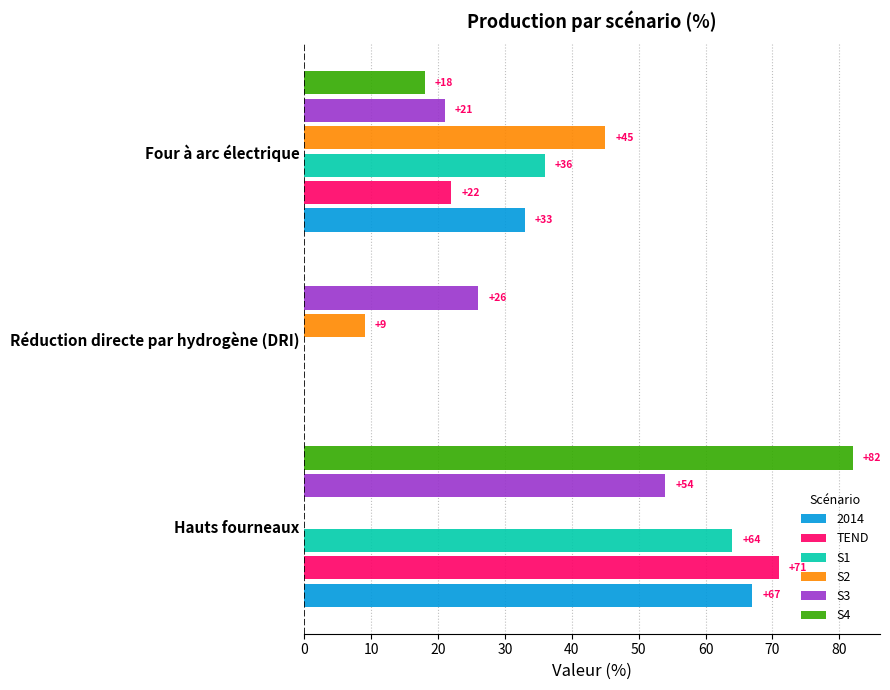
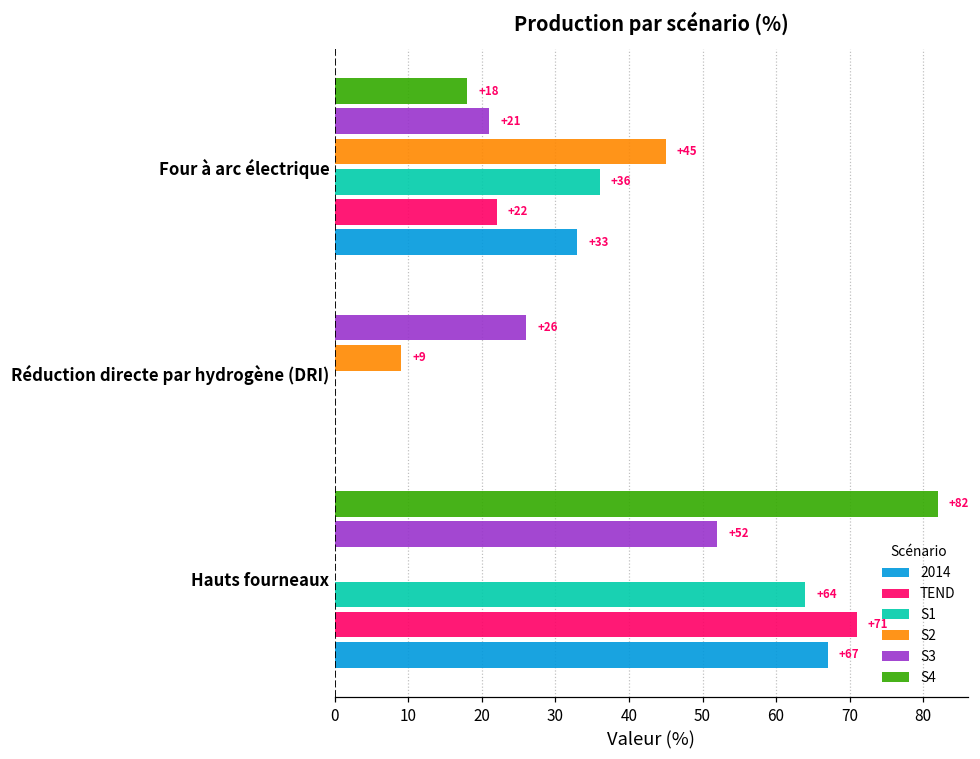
S3, Hauts fourneaux: +54 -> +52
